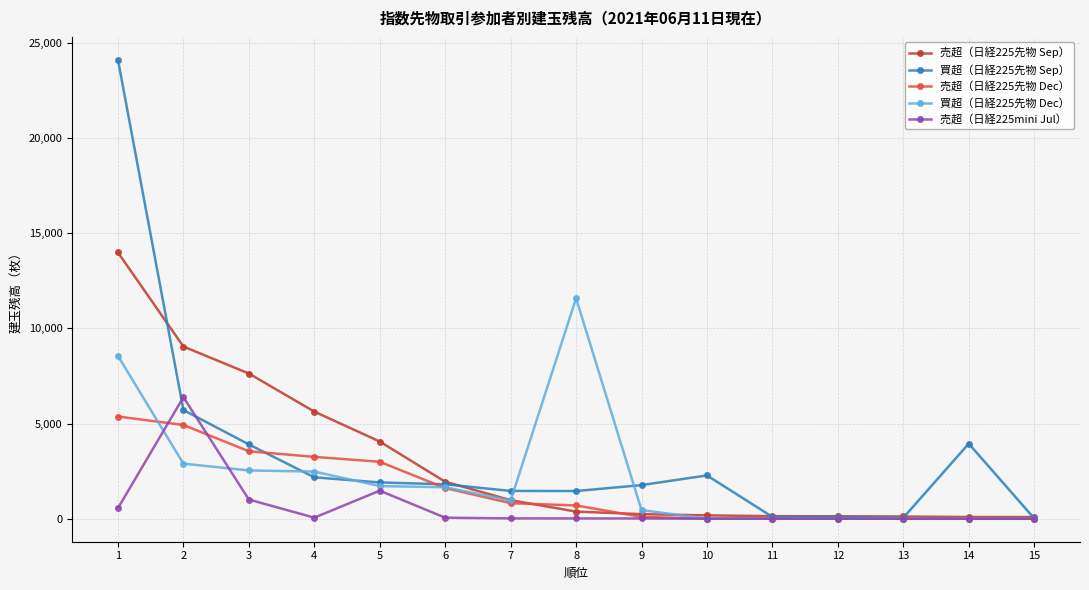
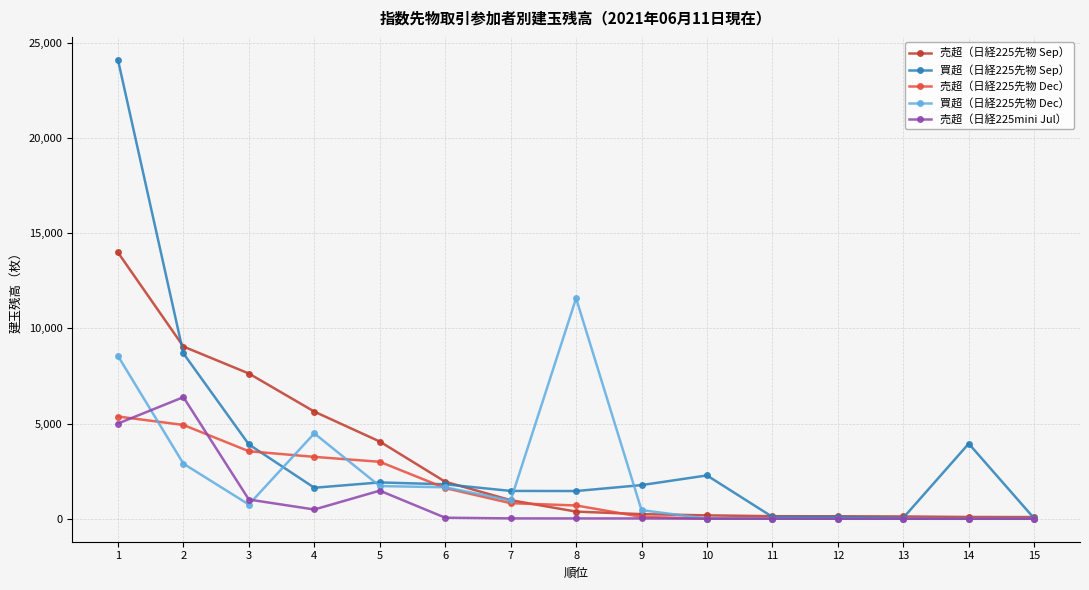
売超（日経225mini Jul）, 1: 600 -> 5,000
買超（日経225先物 Sep）, 2: 5,700 -> 8,700
買超（日経225先物 Dec）, 3: 2,500 -> 700
買超（日経225先物 Sep）, 4: 2,200 -> 1,600
買超（日経225先物 Dec）, 4: 2,500 -> 4,500
売超（日経225mini Jul）, 4: 100 -> 500
